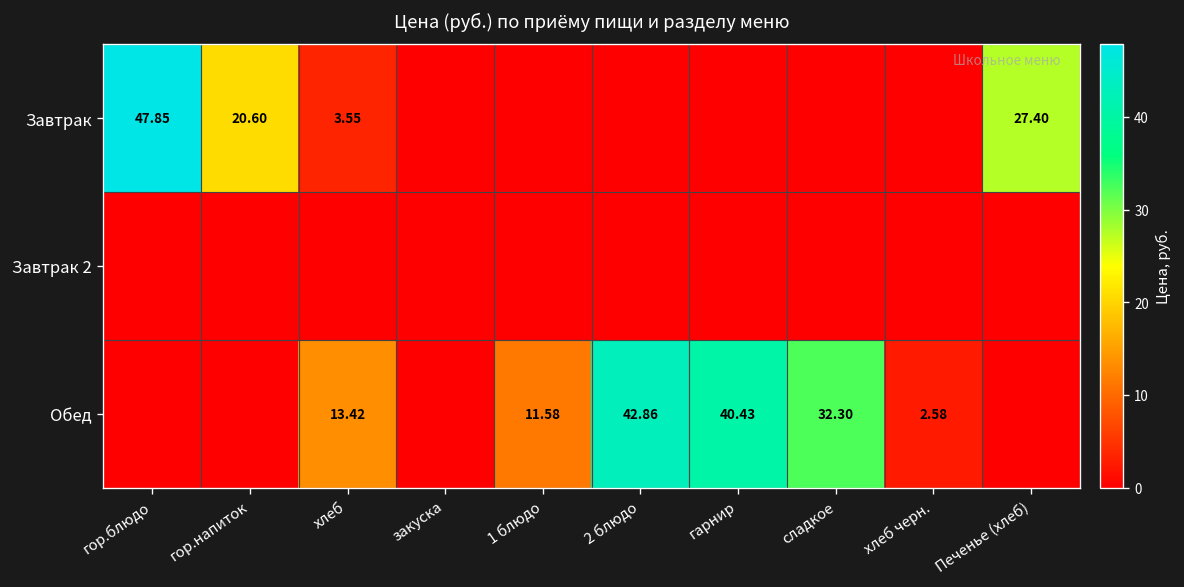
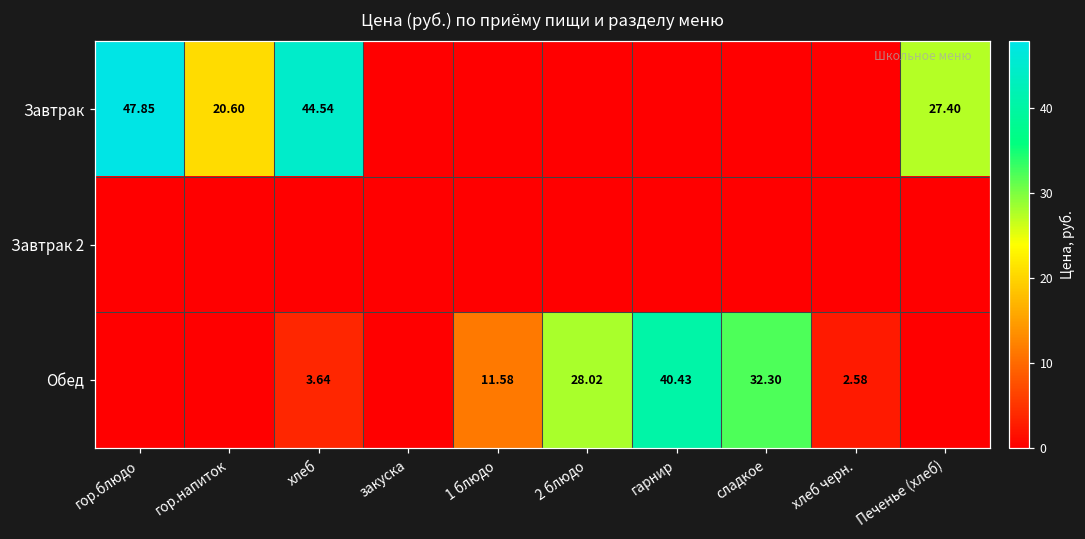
Завтрак, хлеб: 3.55 -> 44.54
Обед, хлеб: 13.42 -> 3.64
Обед, 2 блюдо: 42.86 -> 28.02
